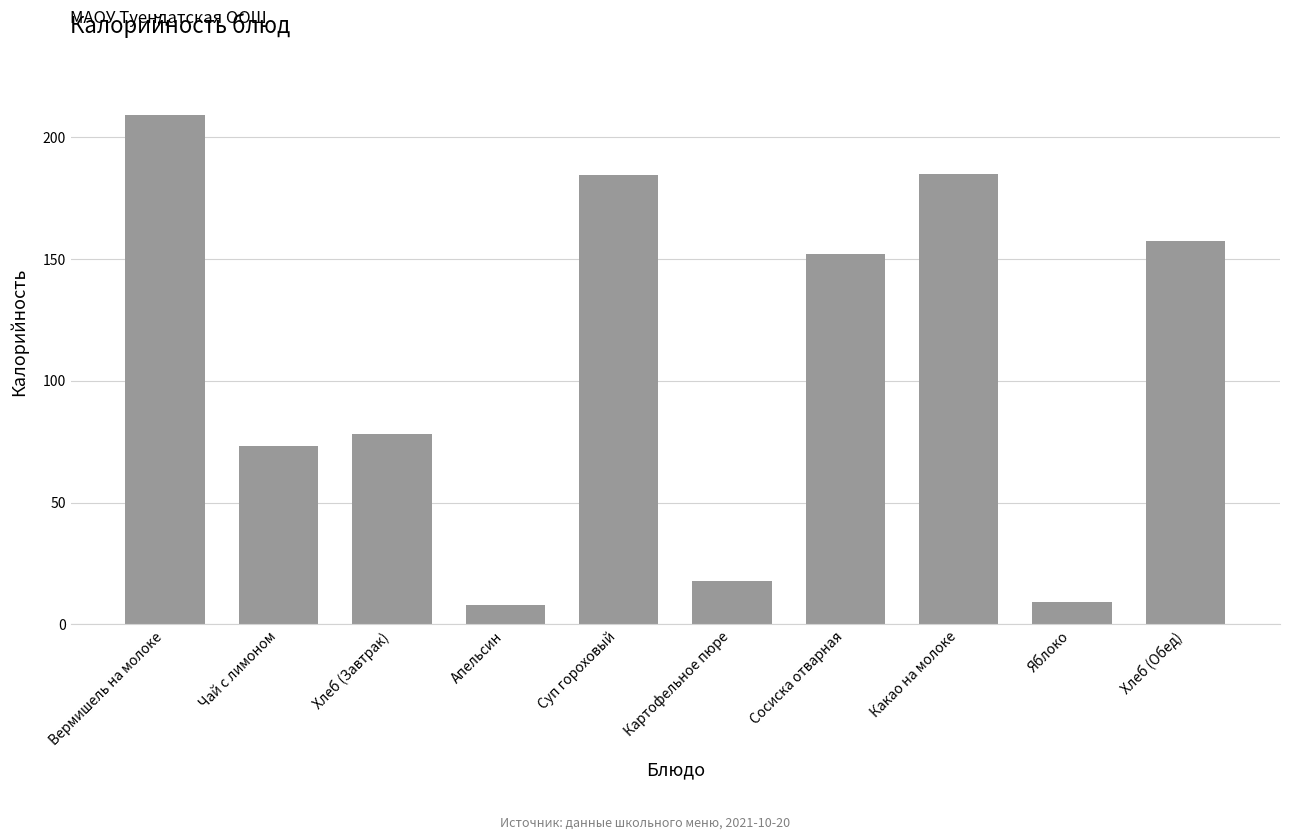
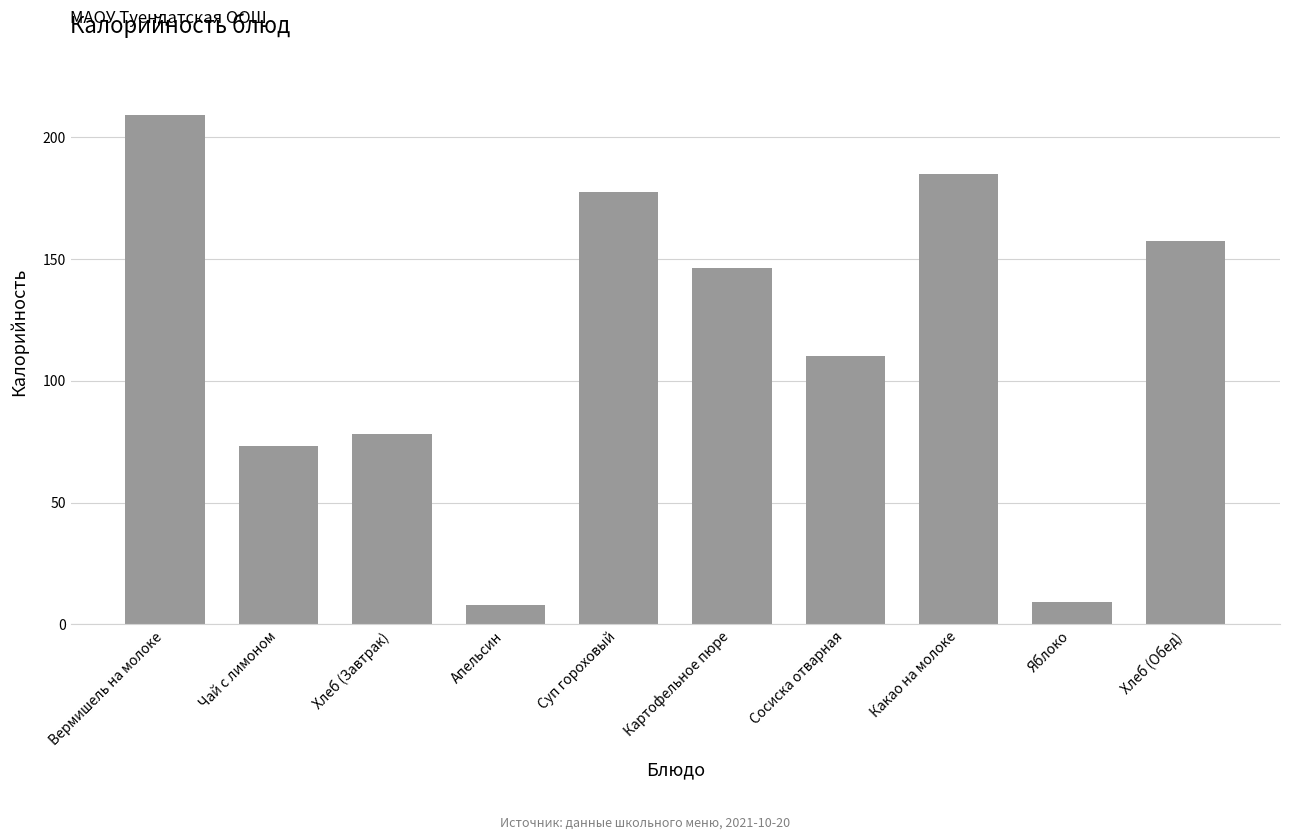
Суп гороховый: 185 -> 178
Картофельное пюре: 18 -> 146
Сосиска отварная: 152 -> 110
